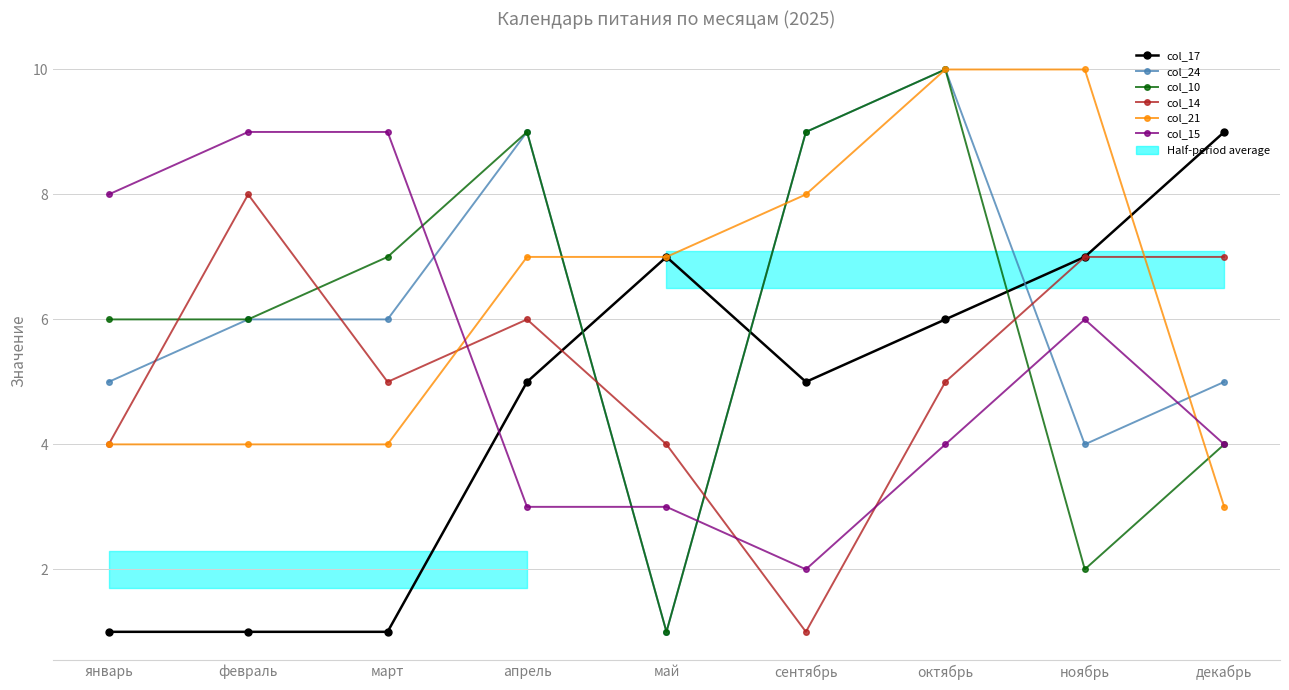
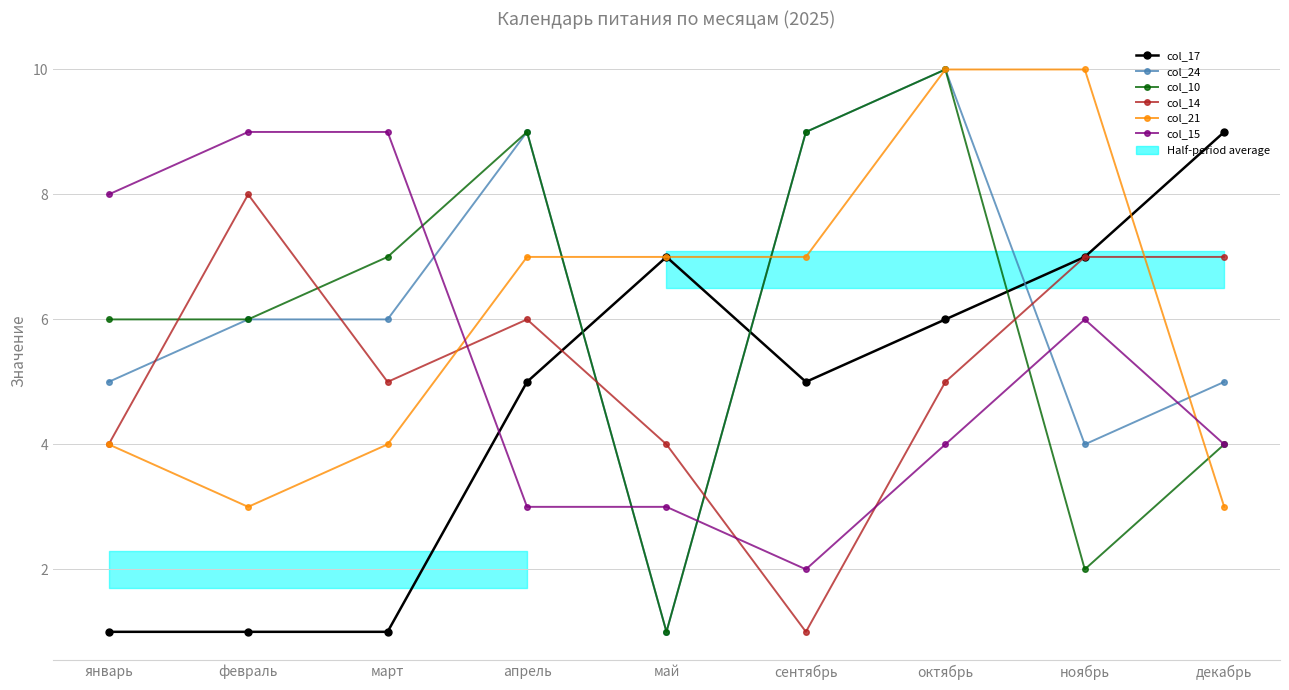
col_21, февраль: 4 -> 3
col_21, сентябрь: 8 -> 7
